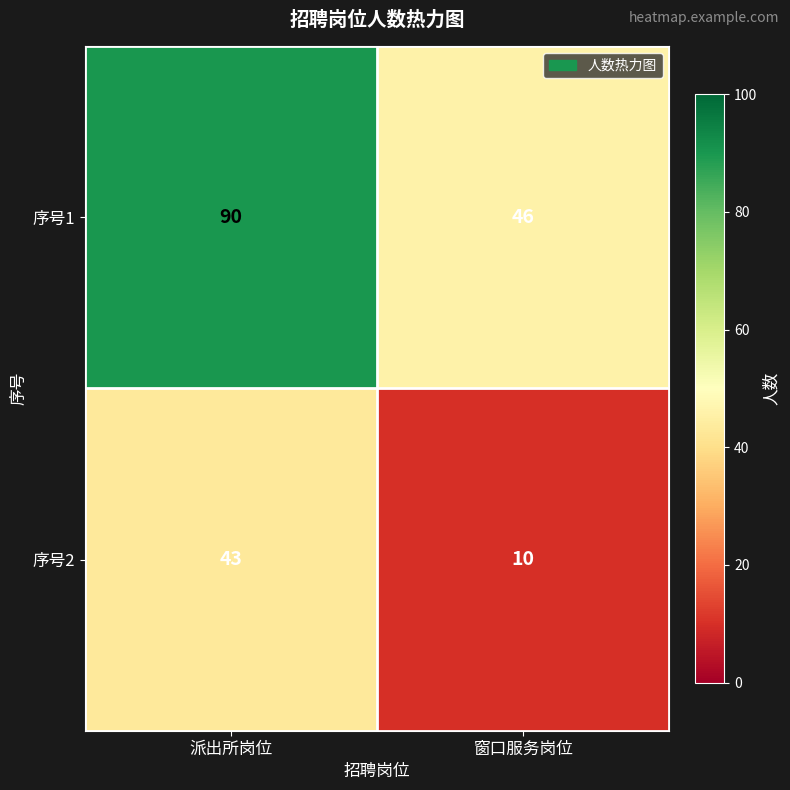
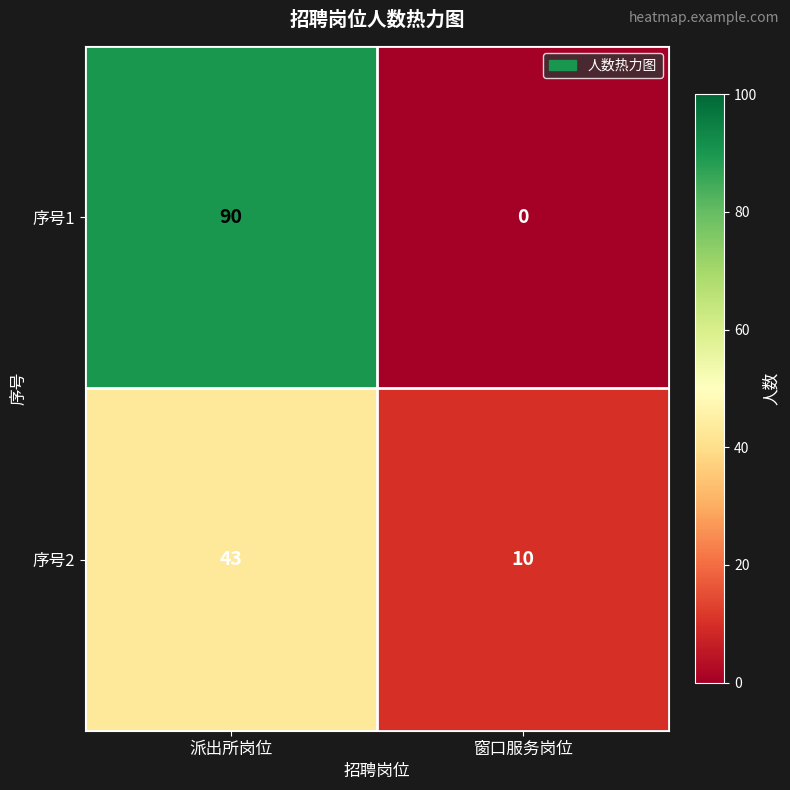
序号1, 窗口服务岗位: 46 -> 0
